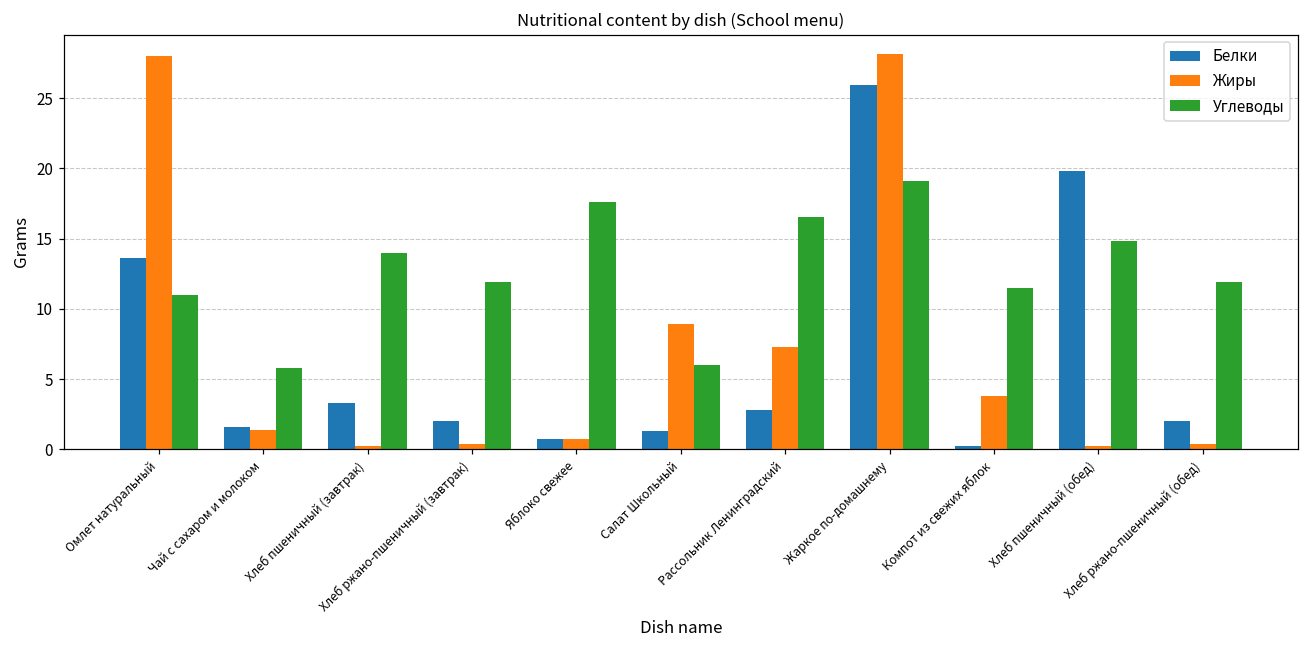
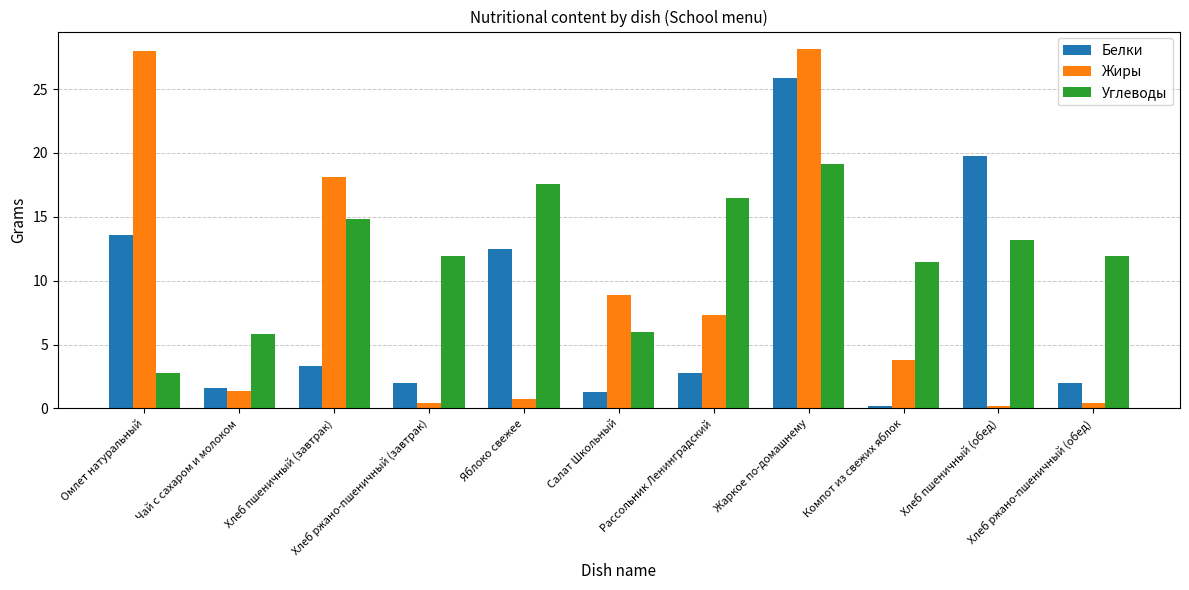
Углеводы, Омлет натуральный: 11.0 -> 2.8
Жиры, Хлеб пшеничный (завтрак): 0.2 -> 18.1
Углеводы, Хлеб пшеничный (завтрак): 14.0 -> 14.8
Белки, Яблоко свежее: 0.7 -> 12.5
Углеводы, Хлеб пшеничный (обед): 14.8 -> 13.2
